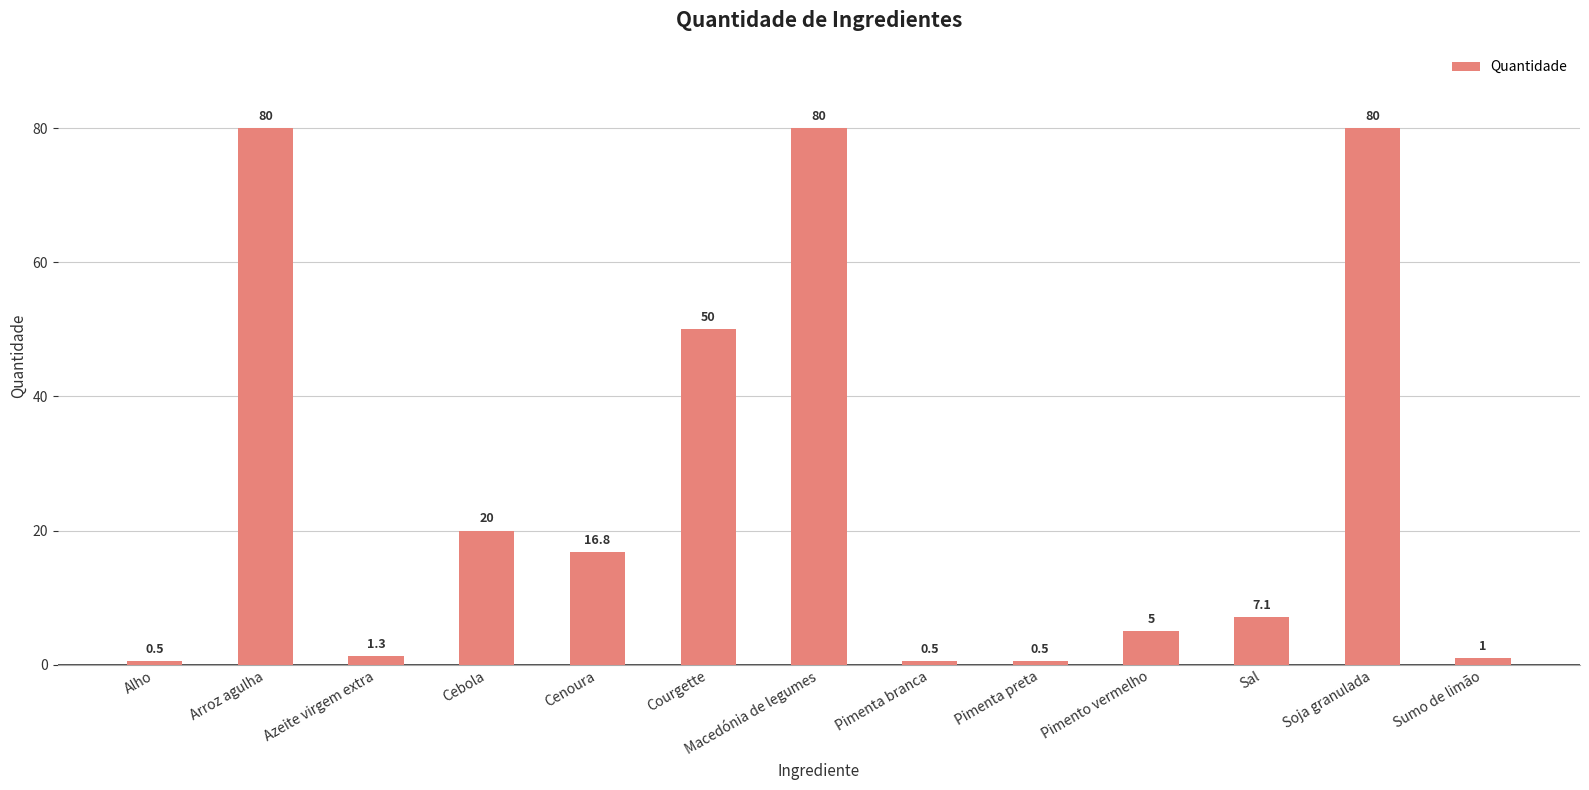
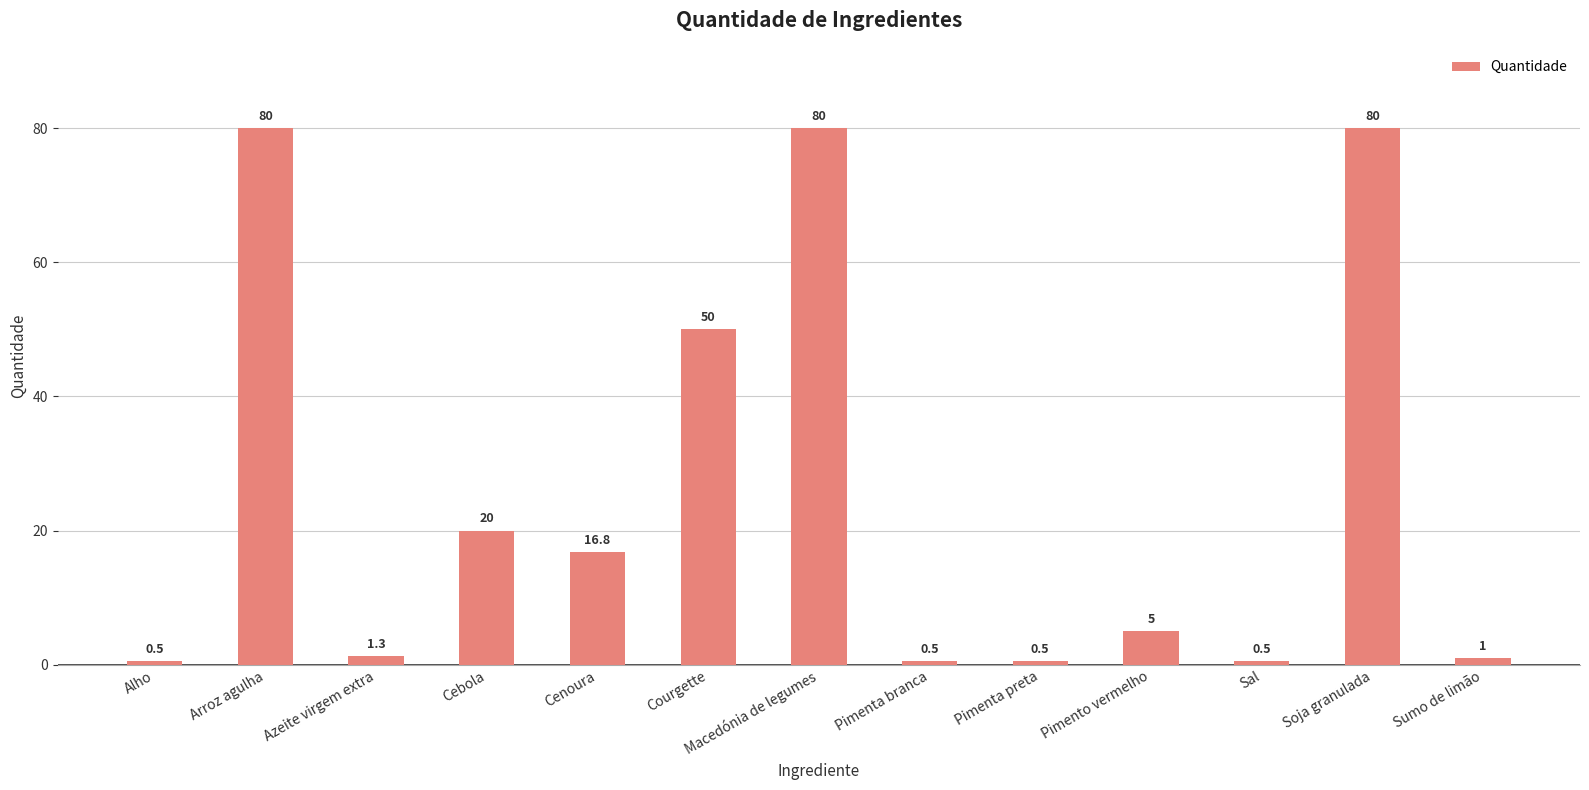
Sal: 7.1 -> 0.5
